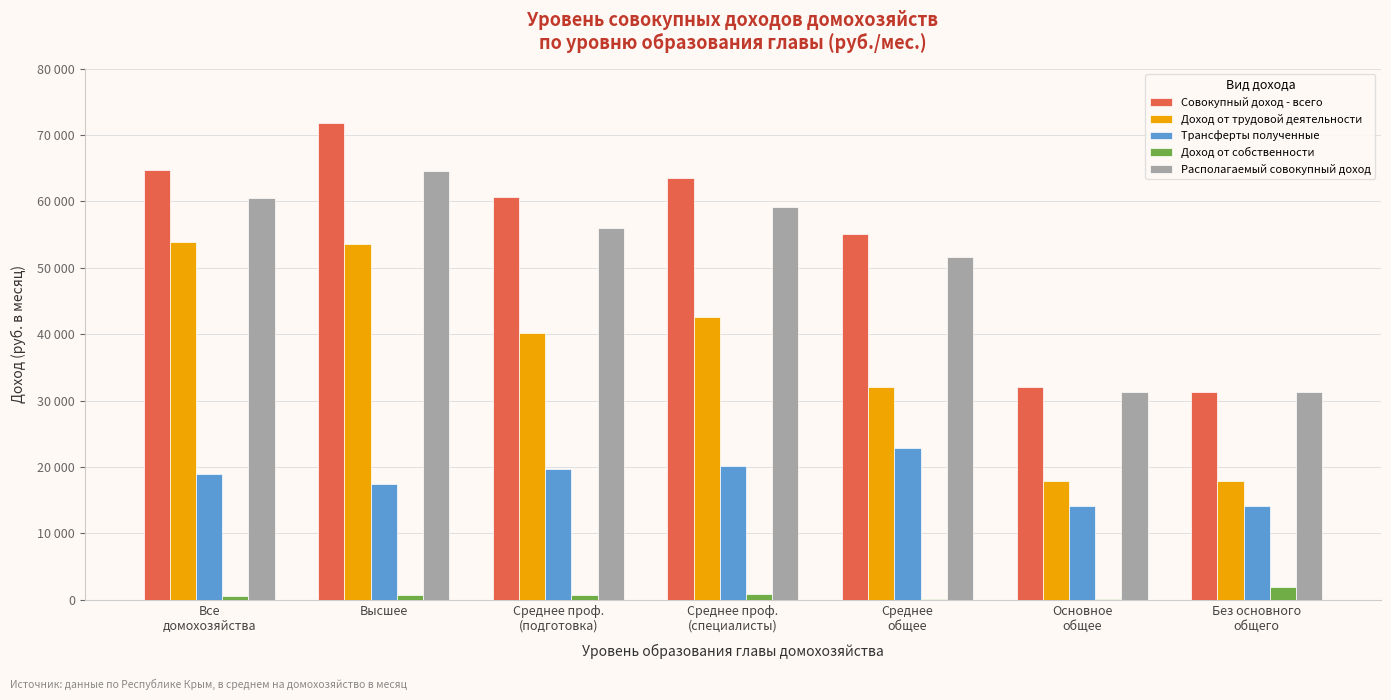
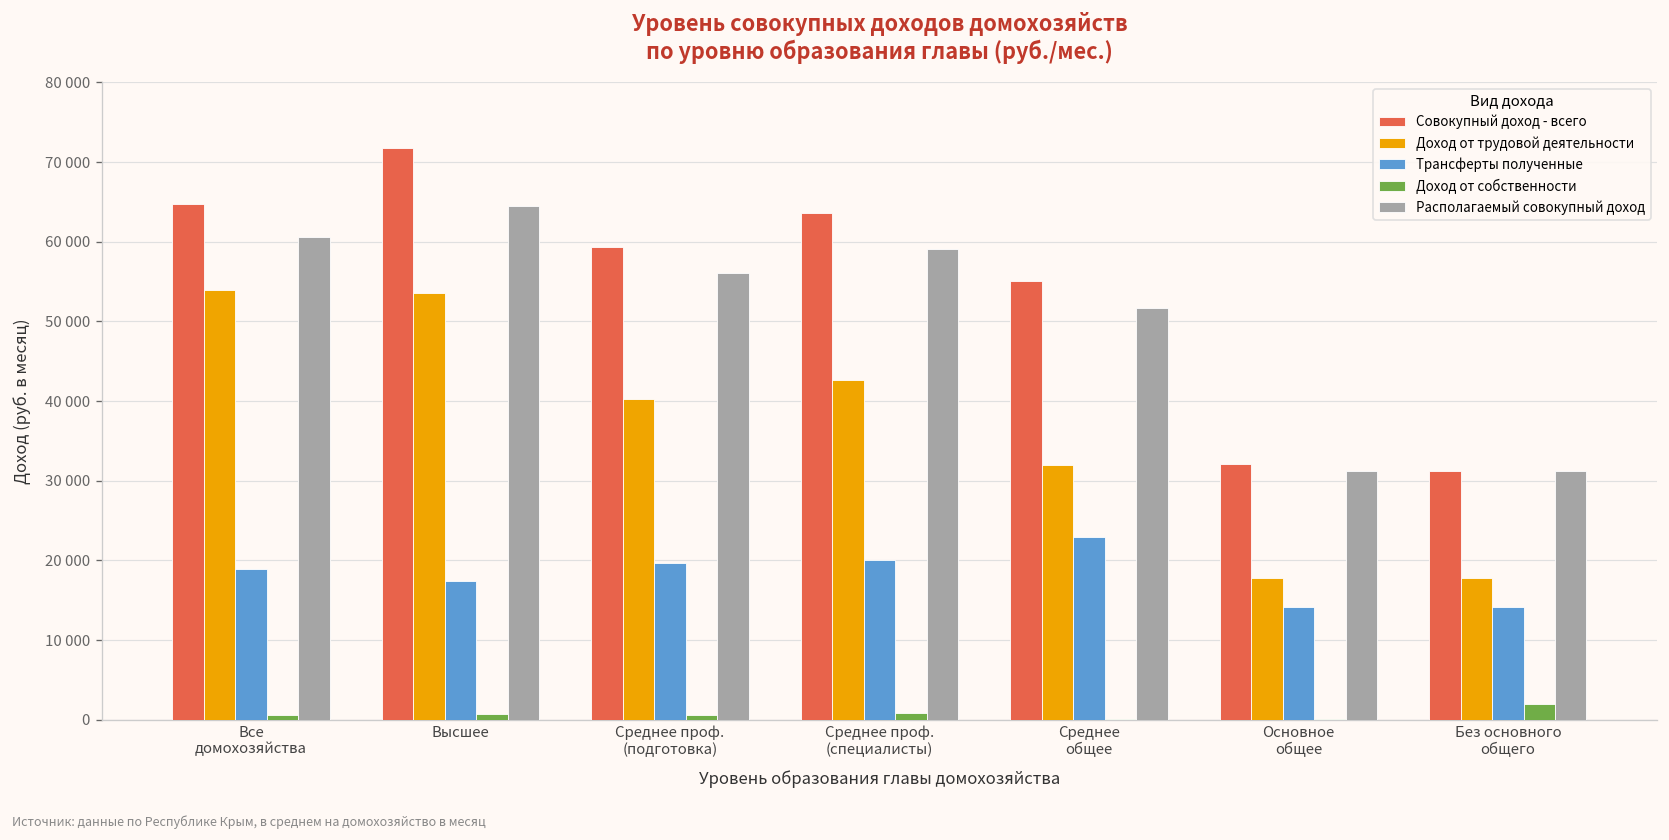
Совокупный доход - всего, Среднее проф. (подготовка): 61000 -> 59000
